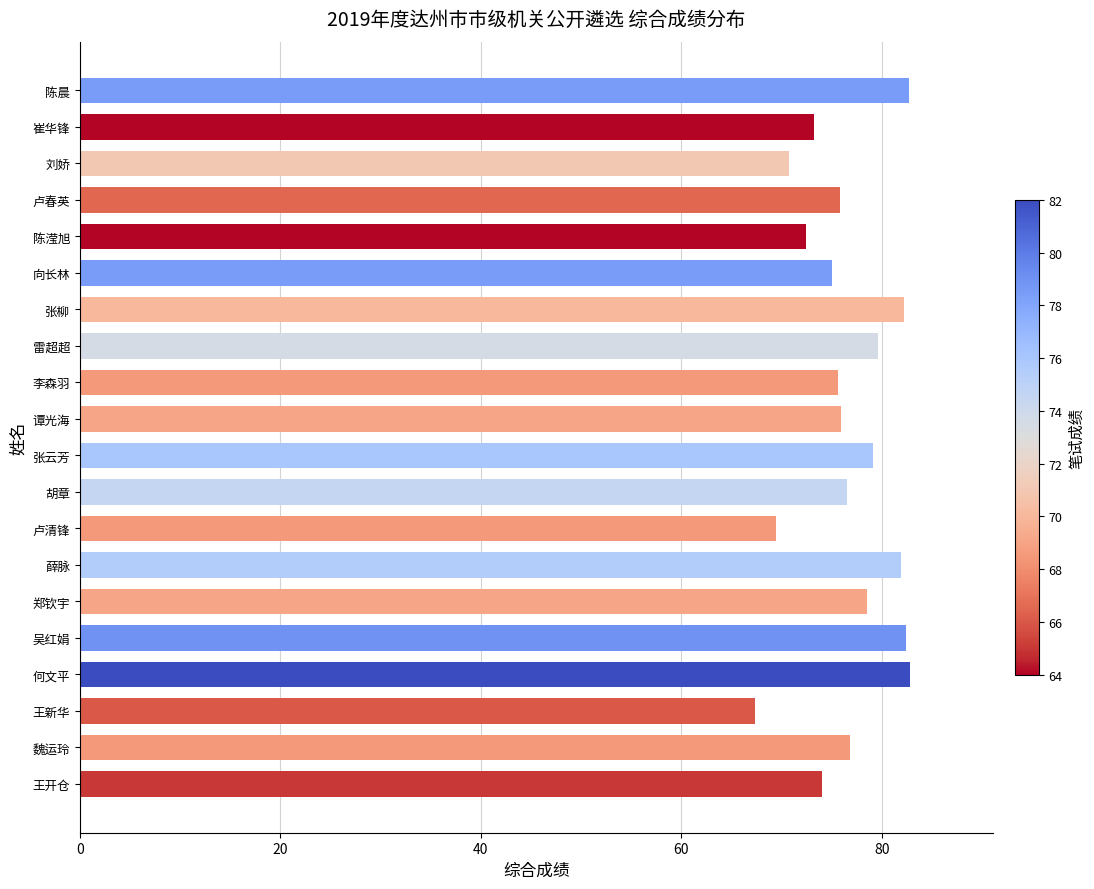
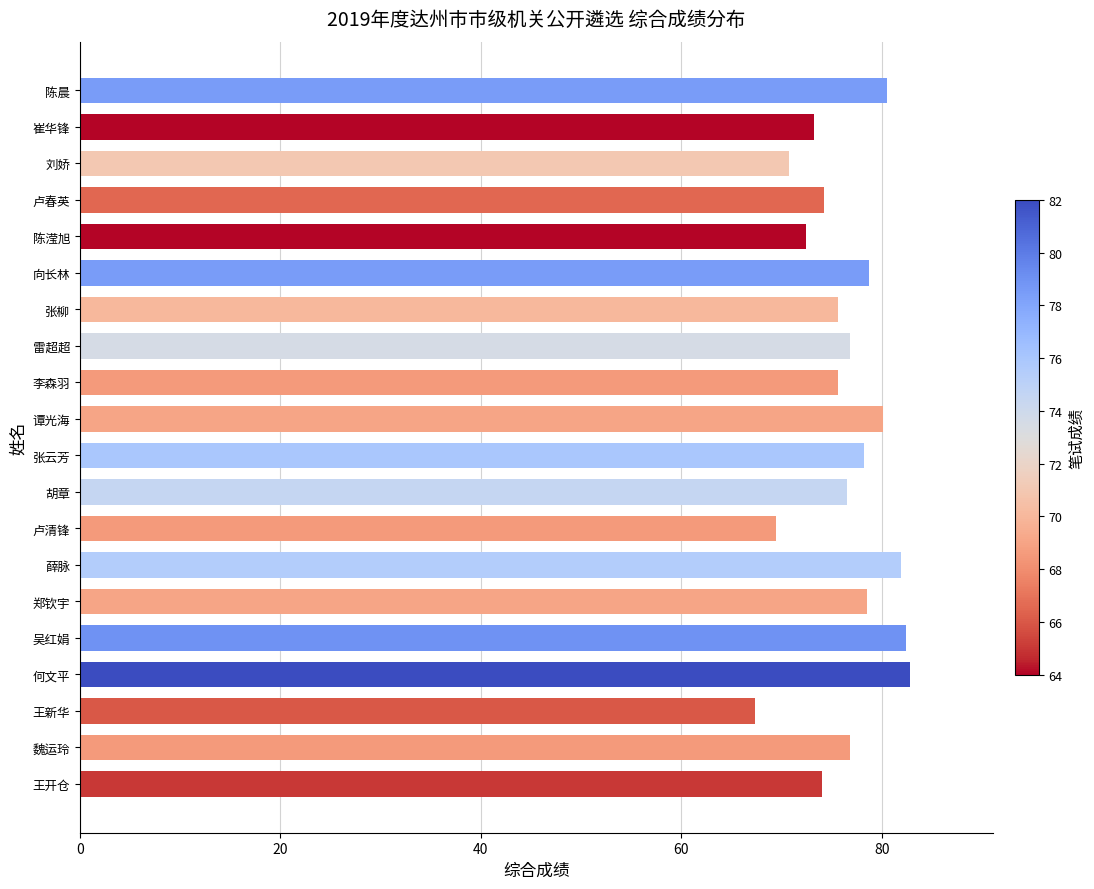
陈晨: 82.7 -> 80.6
卢春英: 75.8 -> 74.3
向长林: 75.0 -> 78.8
张柳: 82.2 -> 75.6
雷超超: 79.6 -> 76.9
谭光海: 75.9 -> 80.1
张云芳: 79.1 -> 78.2
